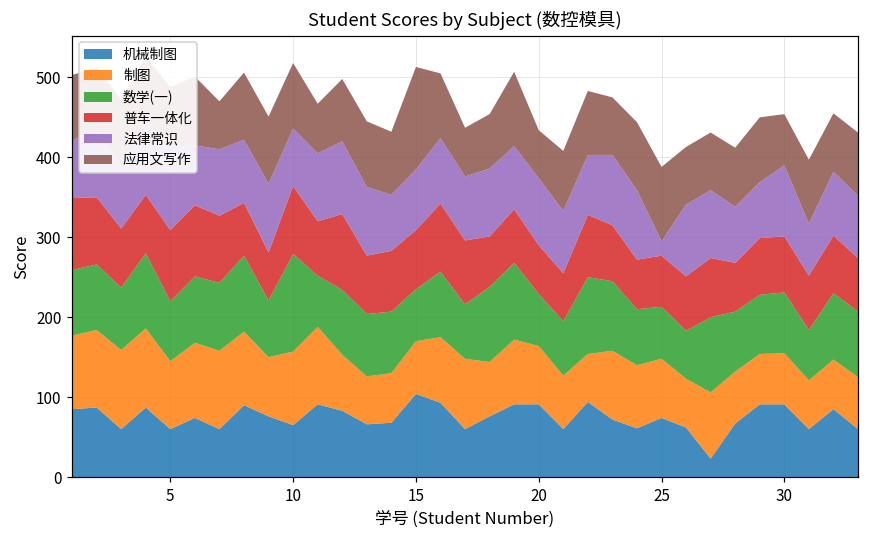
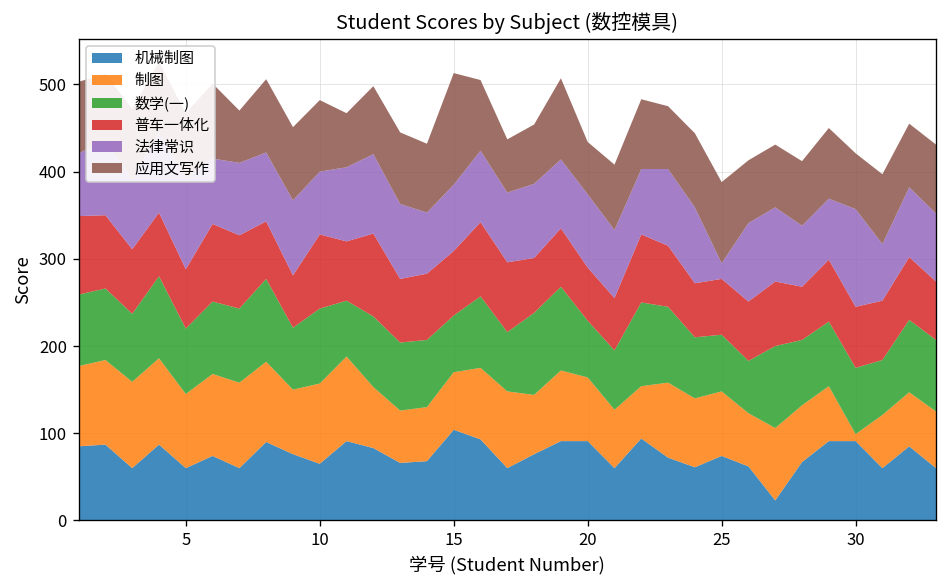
普车一体化, 5: 90 -> 70
数学(一), 10: 120 -> 90
制图, 30: 60 -> 10
法律常识, 30: 90 -> 110
